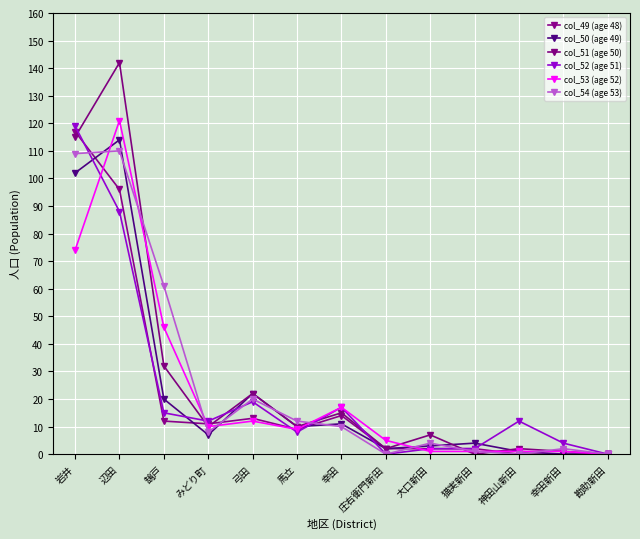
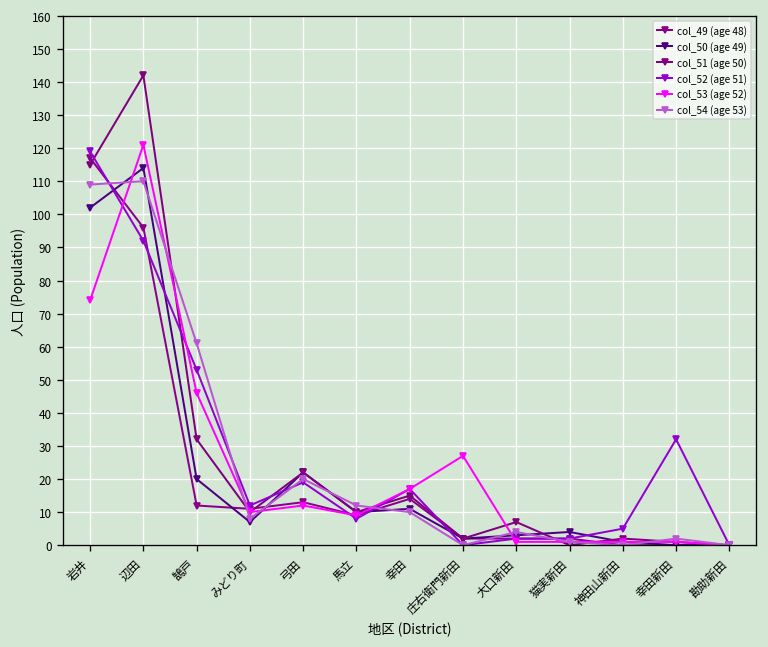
col_52 (age 51), 辺田: 88 -> 92
col_52 (age 51), 鵠戸: 15 -> 53
col_53 (age 52), 庄右衛門新田: 5 -> 27
col_52 (age 51), 神田山新田: 12 -> 5
col_52 (age 51), 幸田新田: 4 -> 32
